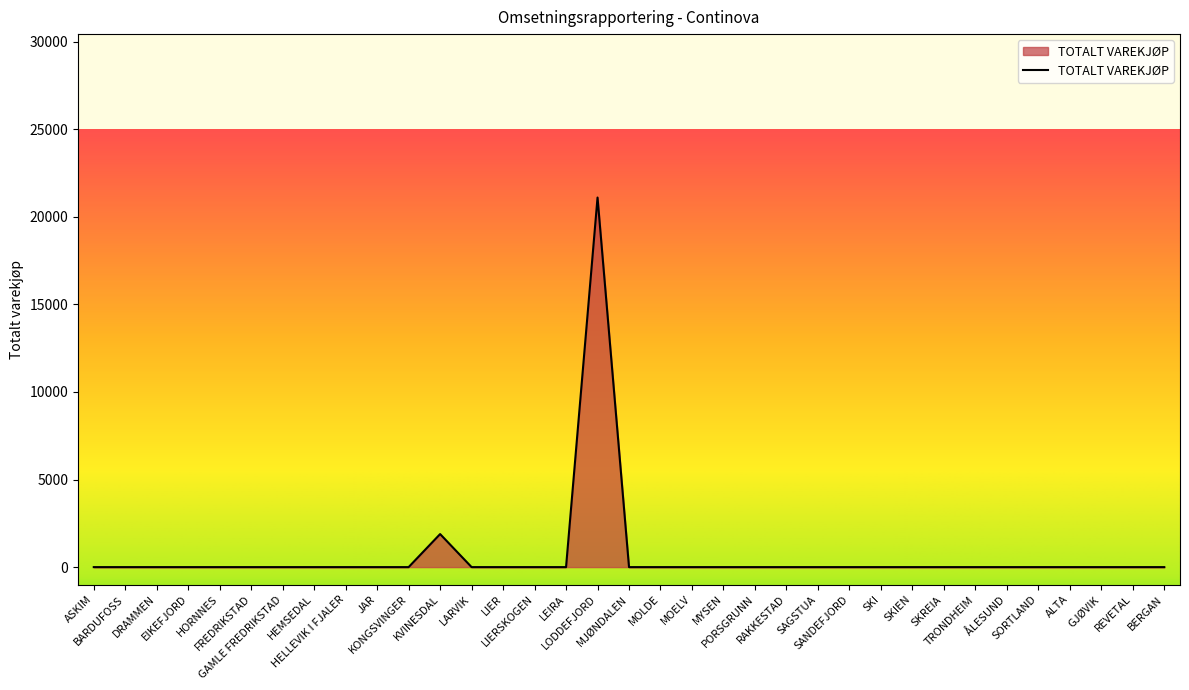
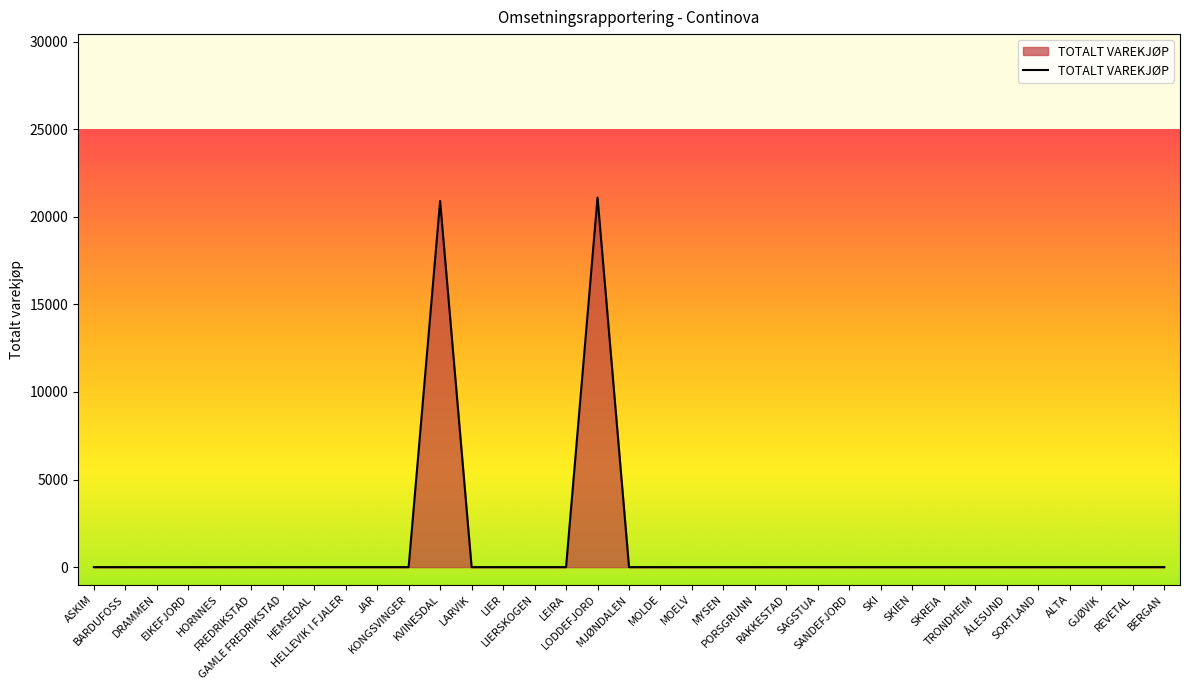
KVINESDAL: 1900 -> 20900
